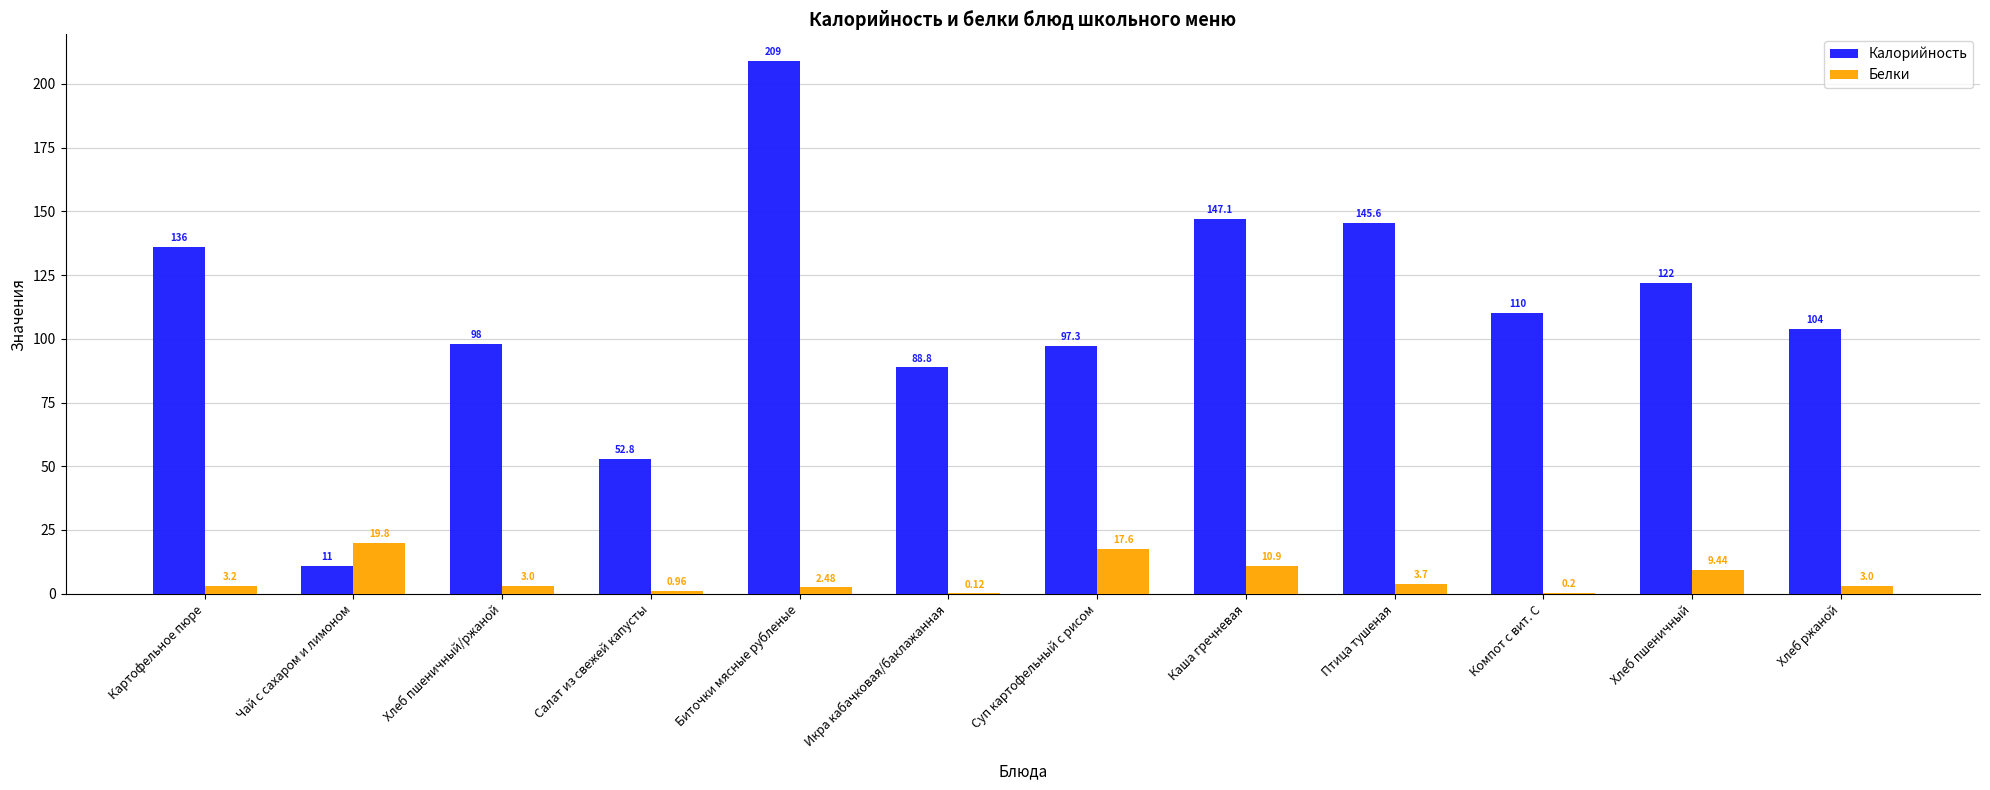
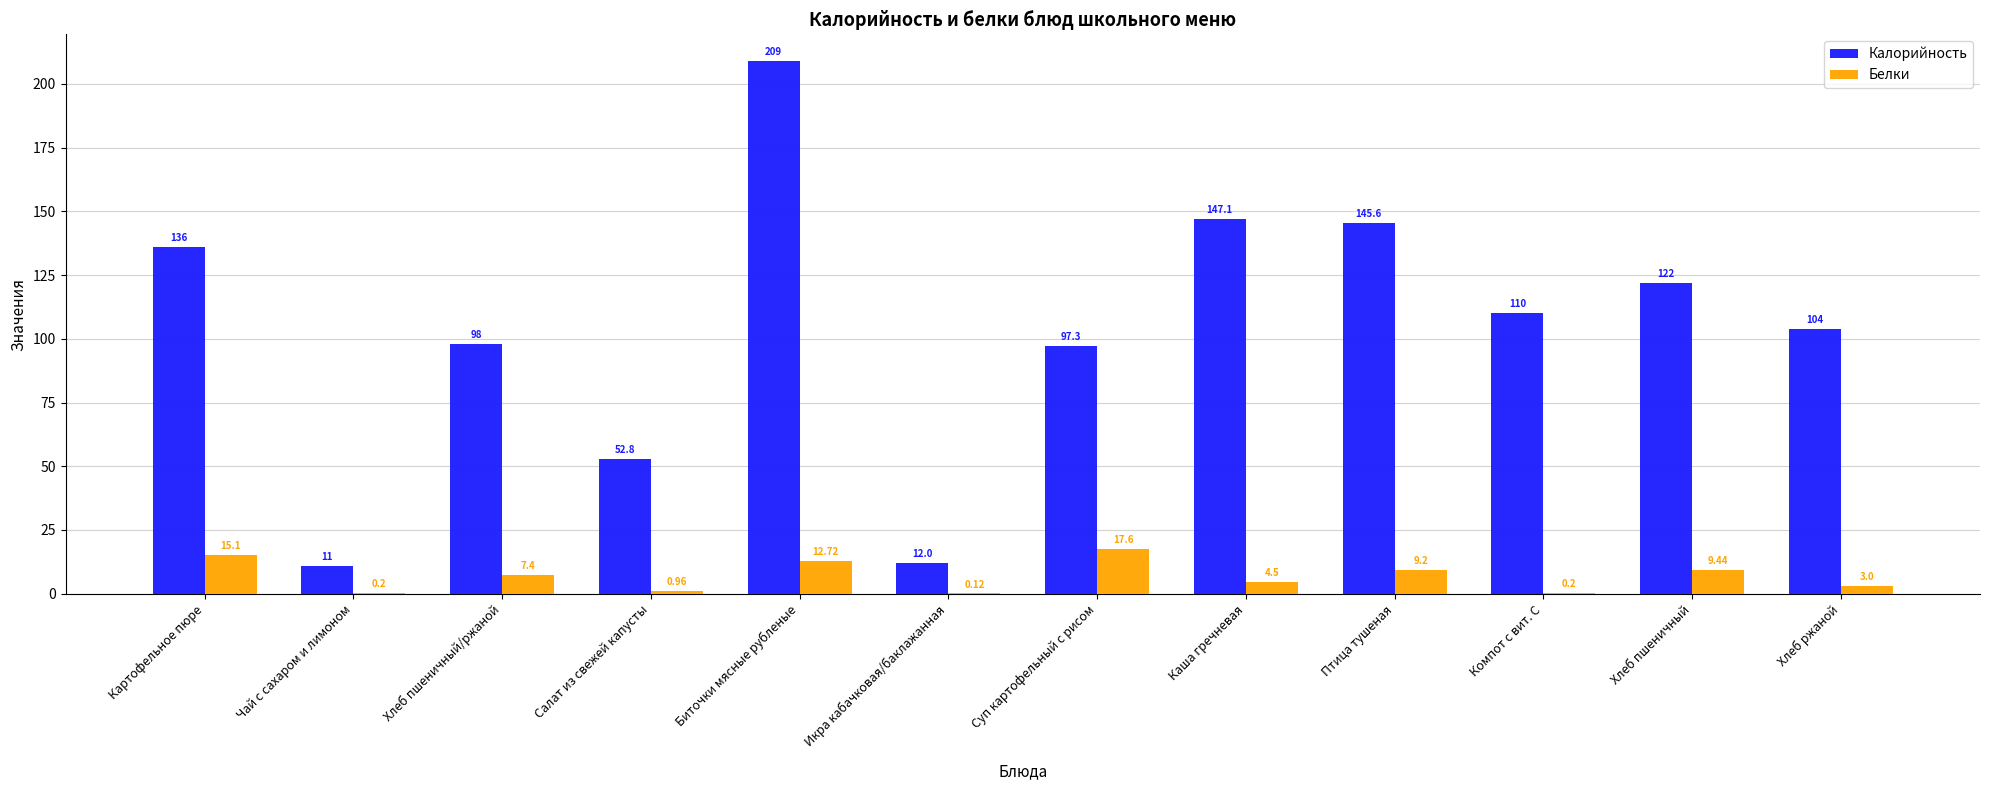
Белки, Картофельное пюре: 3.2 -> 15.1
Белки, Чай с сахаром и лимоном: 19.8 -> 0.2
Белки, Хлеб пшеничный/ржаной: 3.0 -> 7.4
Белки, Биточки мясные рубленые: 2.48 -> 12.72
Калорийность, Икра кабачковая/баклажанная: 88.8 -> 12.0
Белки, Каша гречневая: 10.9 -> 4.5
Белки, Птица тушеная: 3.7 -> 9.2
